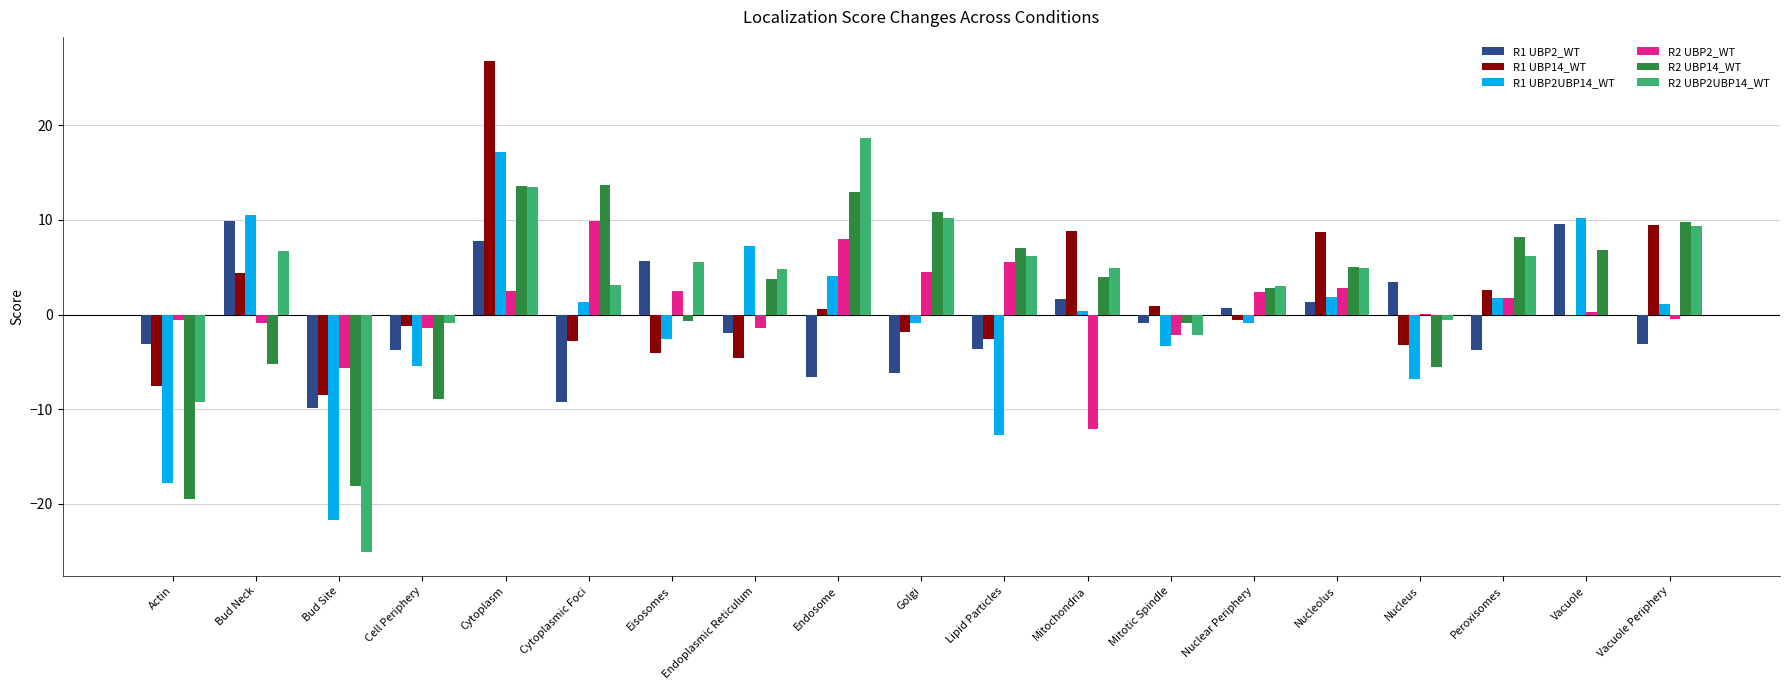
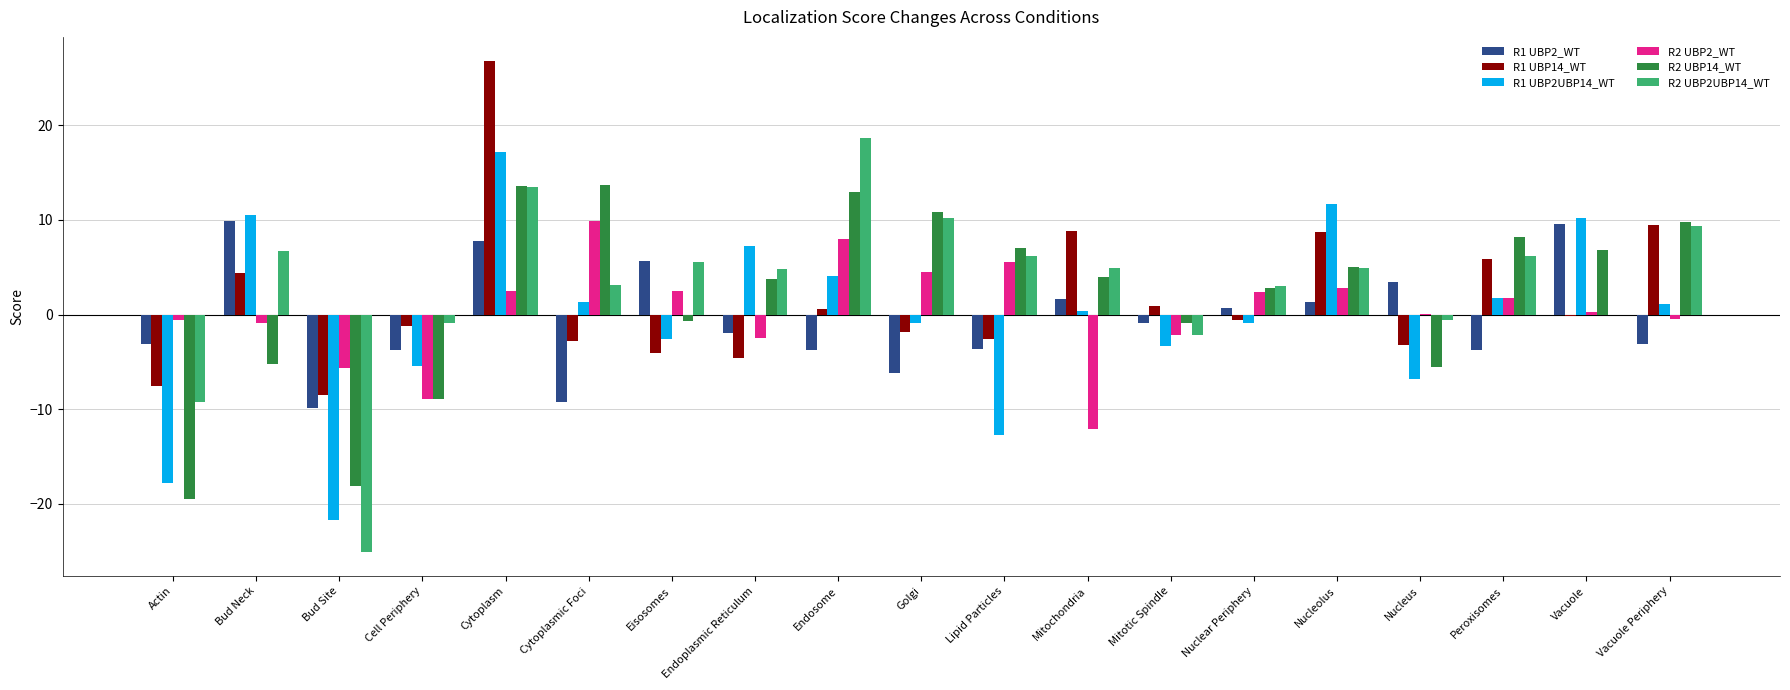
R2 UBP2_WT, Cell Periphery: -1 -> -9
R2 UBP2_WT, Endoplasmic Reticulum: -1 -> -3
R1 UBP2_WT, Endosome: -7 -> -4
R1 UBP2UBP14_WT, Nucleolus: 2 -> 12
R1 UBP14_WT, Peroxisomes: 3 -> 6
